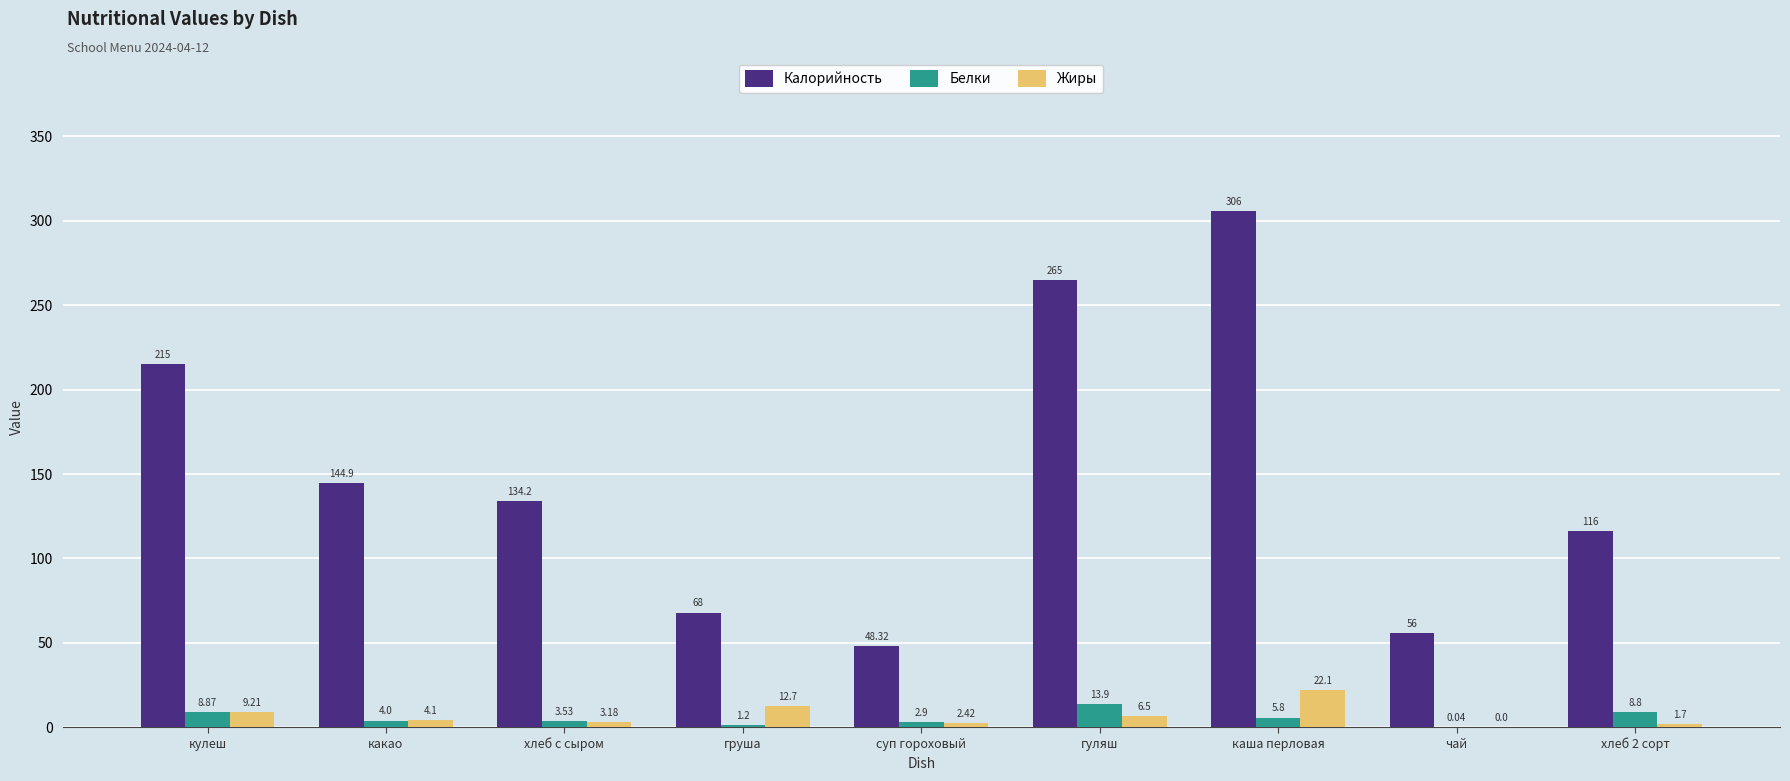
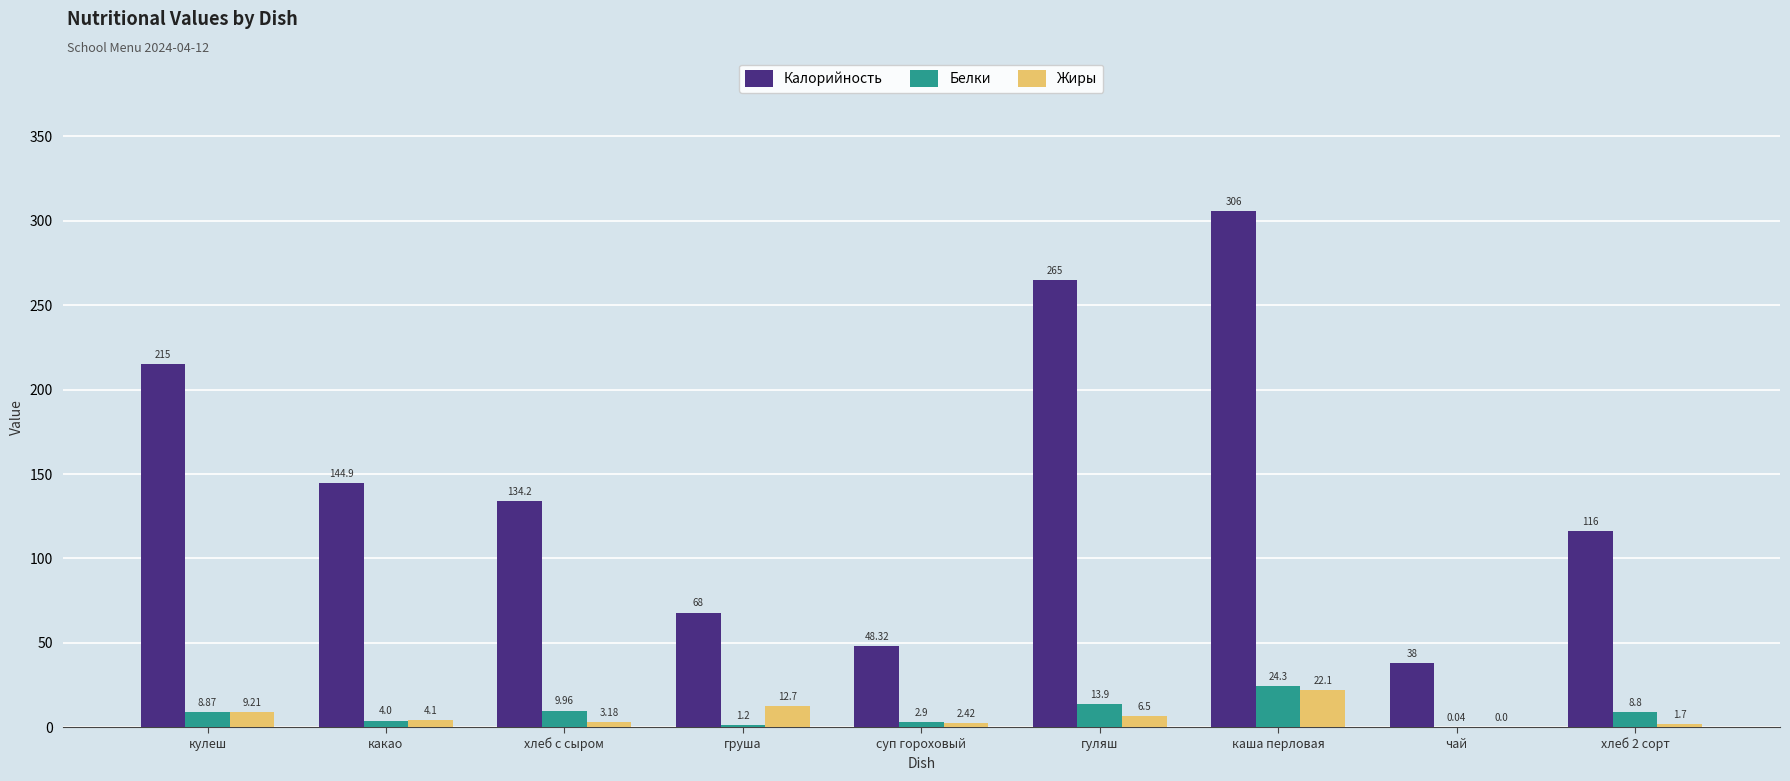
Белки, хлеб с сыром: 3.53 -> 9.96
Белки, каша перловая: 5.8 -> 24.3
Калорийность, чай: 56 -> 38
